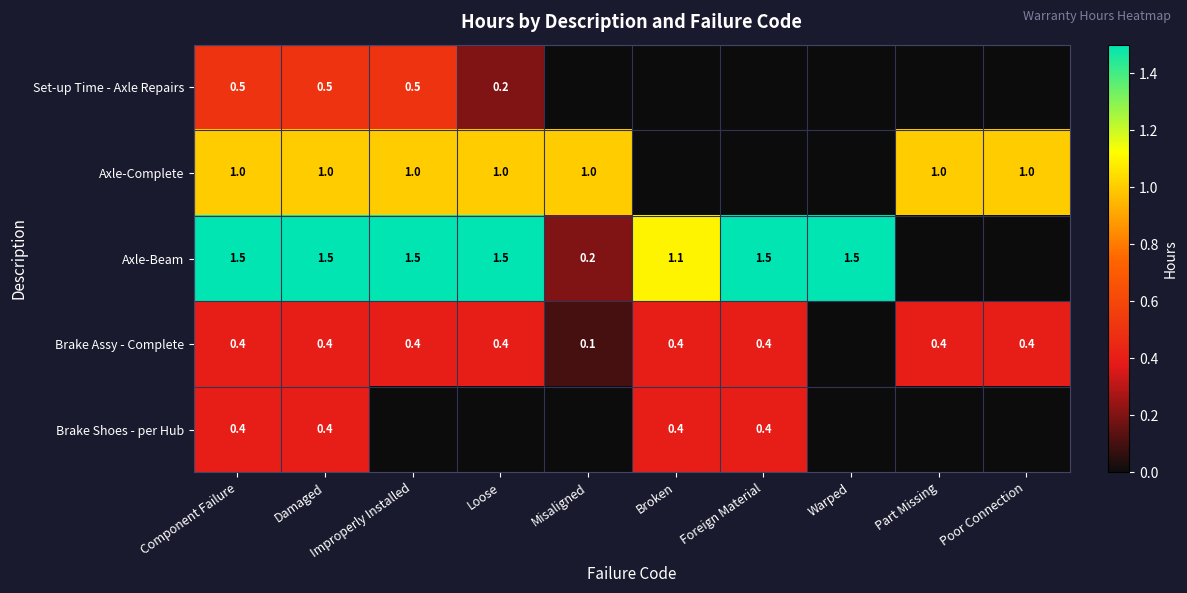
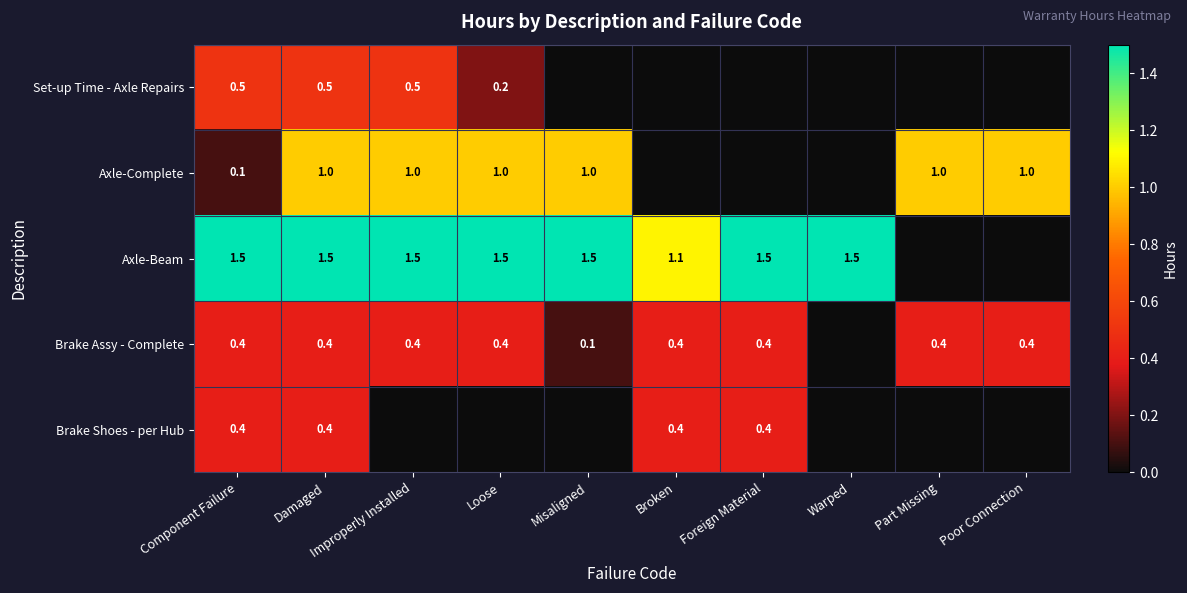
Axle-Complete, Component Failure: 1.0 -> 0.1
Axle-Beam, Misaligned: 0.2 -> 1.5
